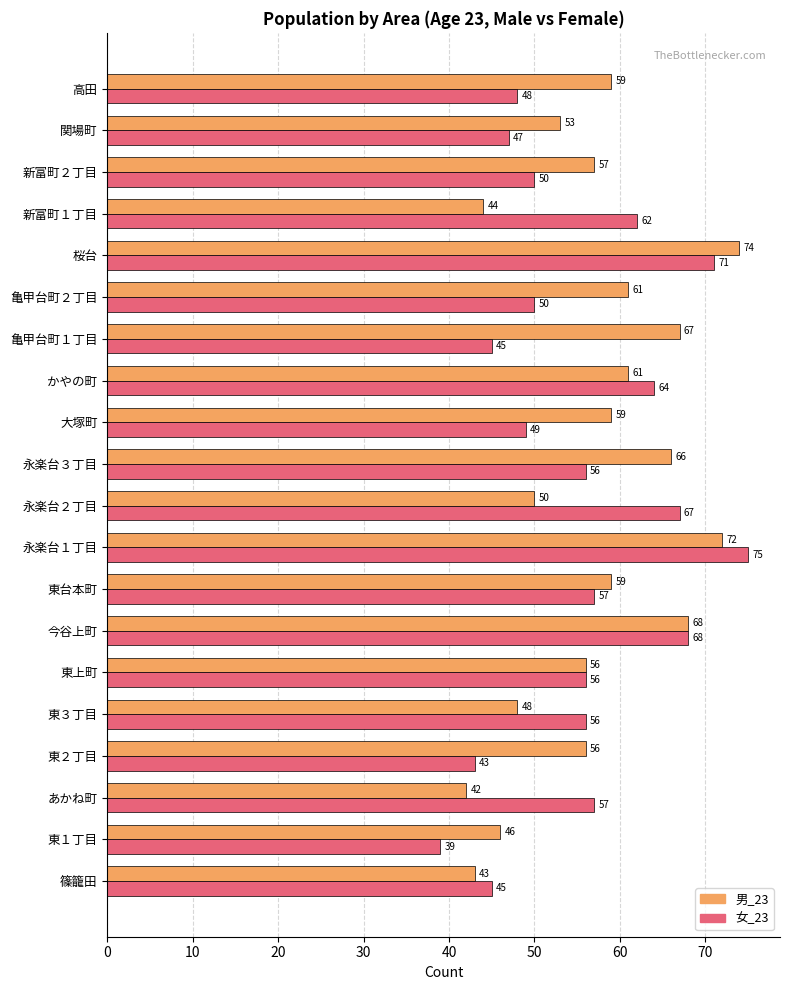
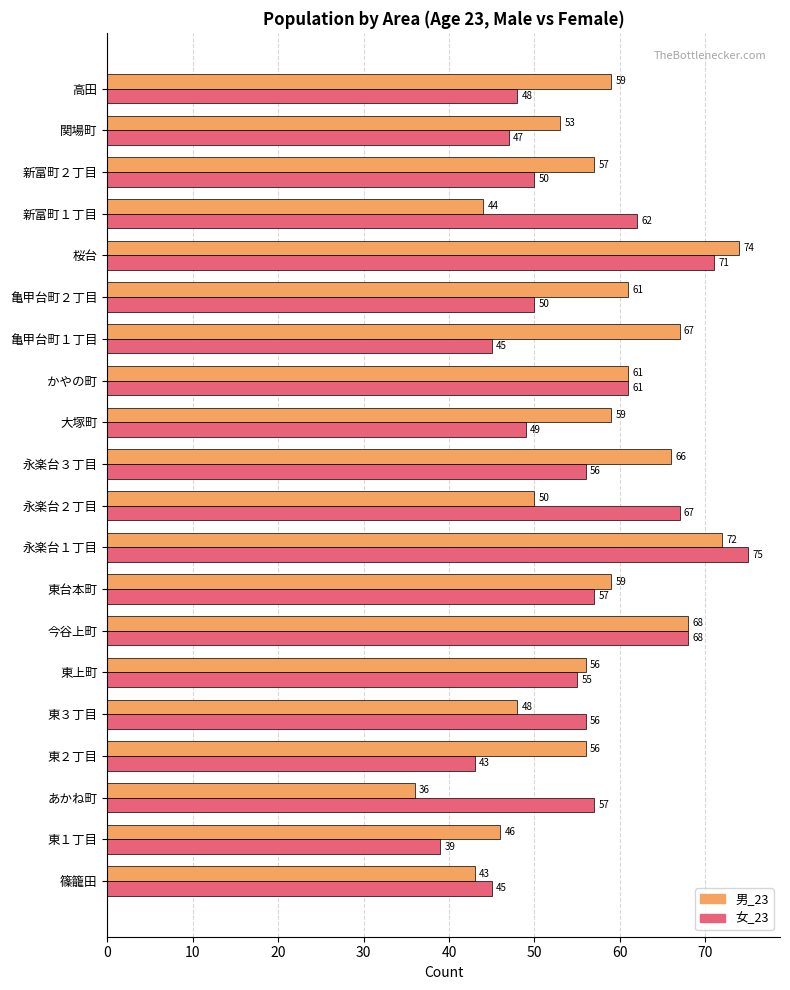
女_23, かやの町: 64 -> 61
女_23, 東上町: 56 -> 55
男_23, あかね町: 42 -> 36
